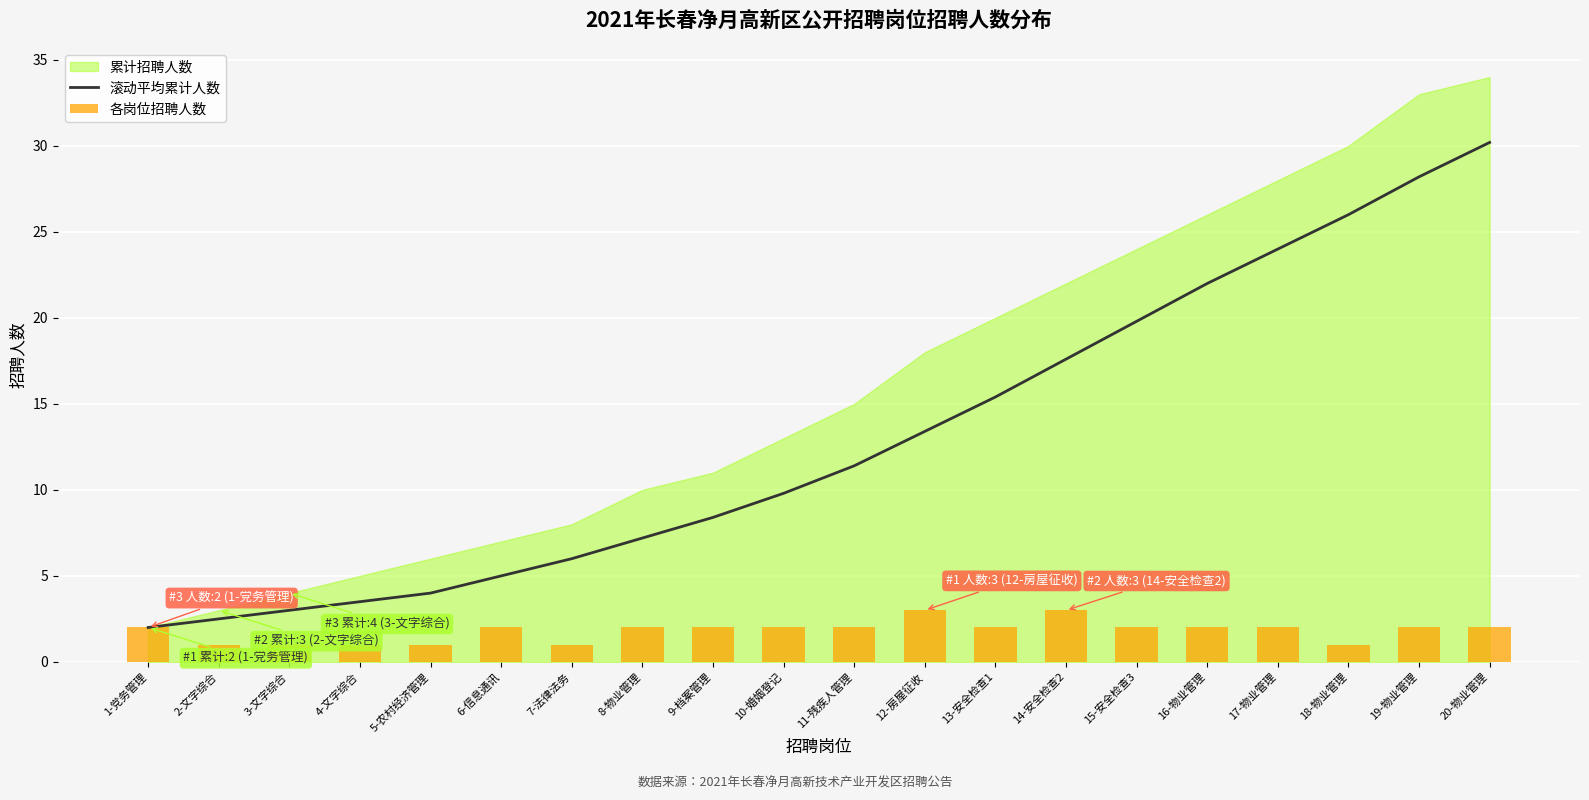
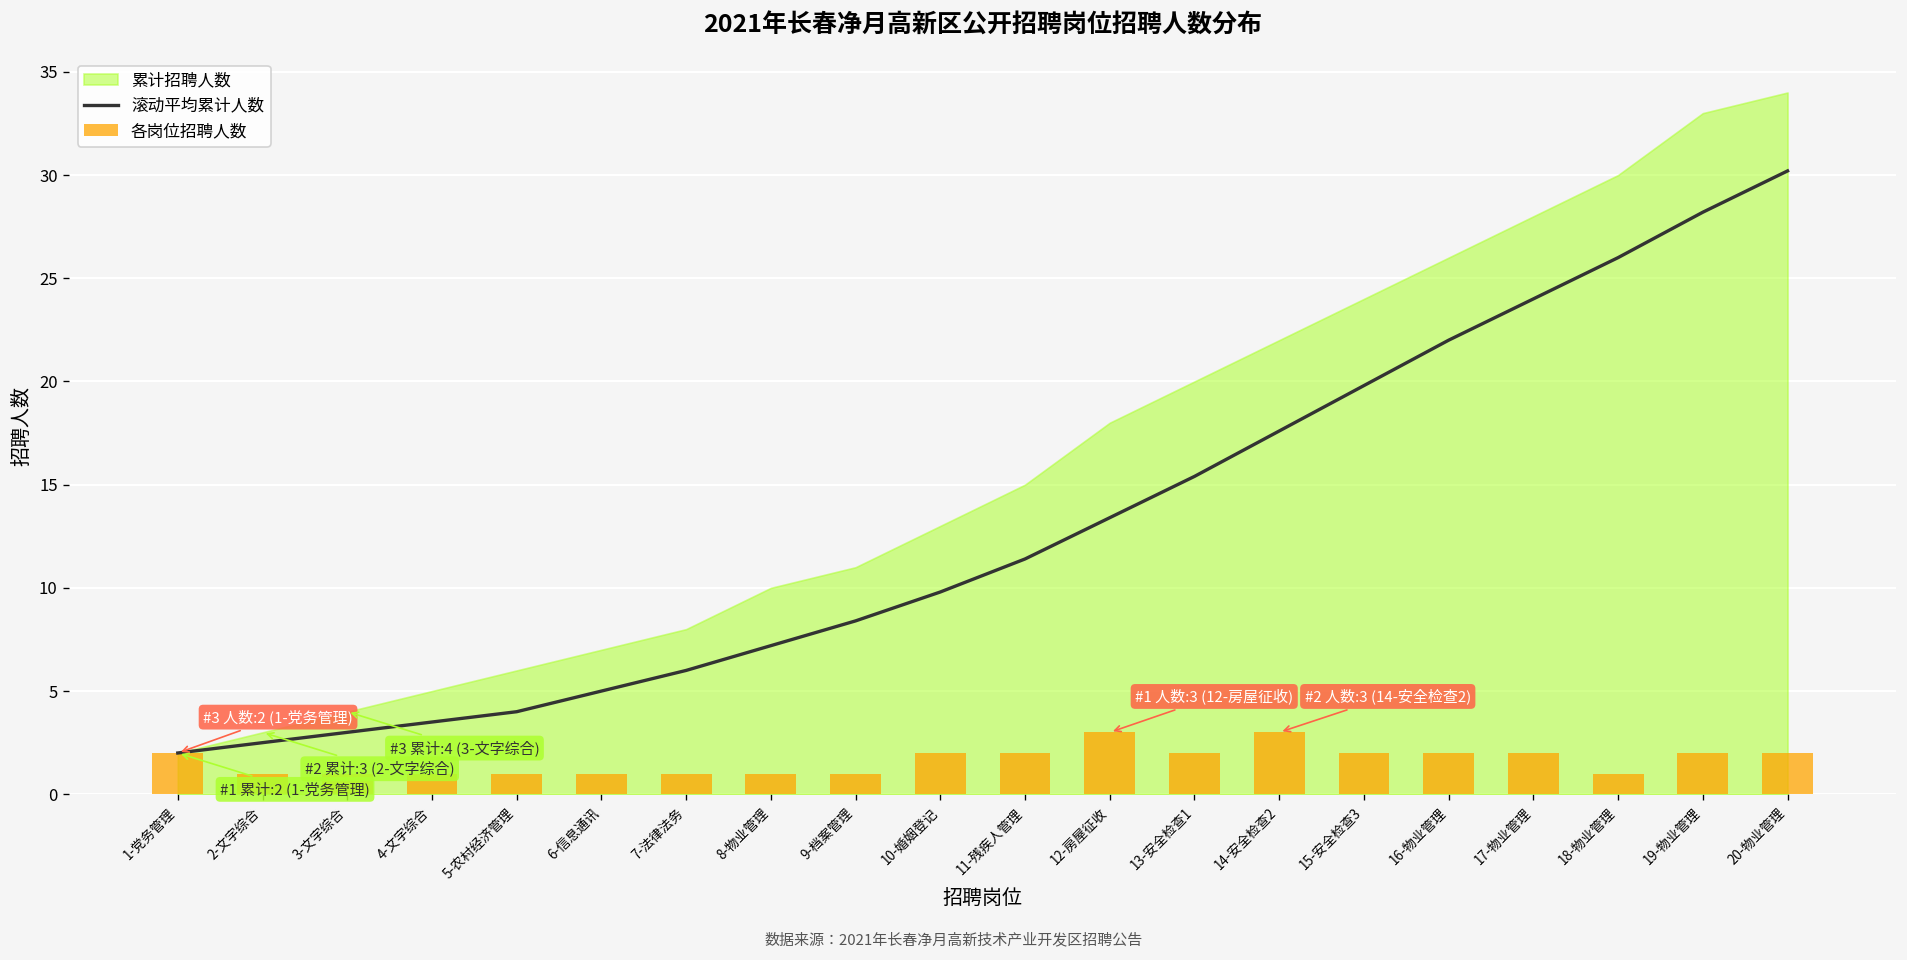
各岗位招聘人数, 6-信息通讯: 2 -> 1
各岗位招聘人数, 8-物业管理: 2 -> 1
各岗位招聘人数, 9-档案管理: 2 -> 1
